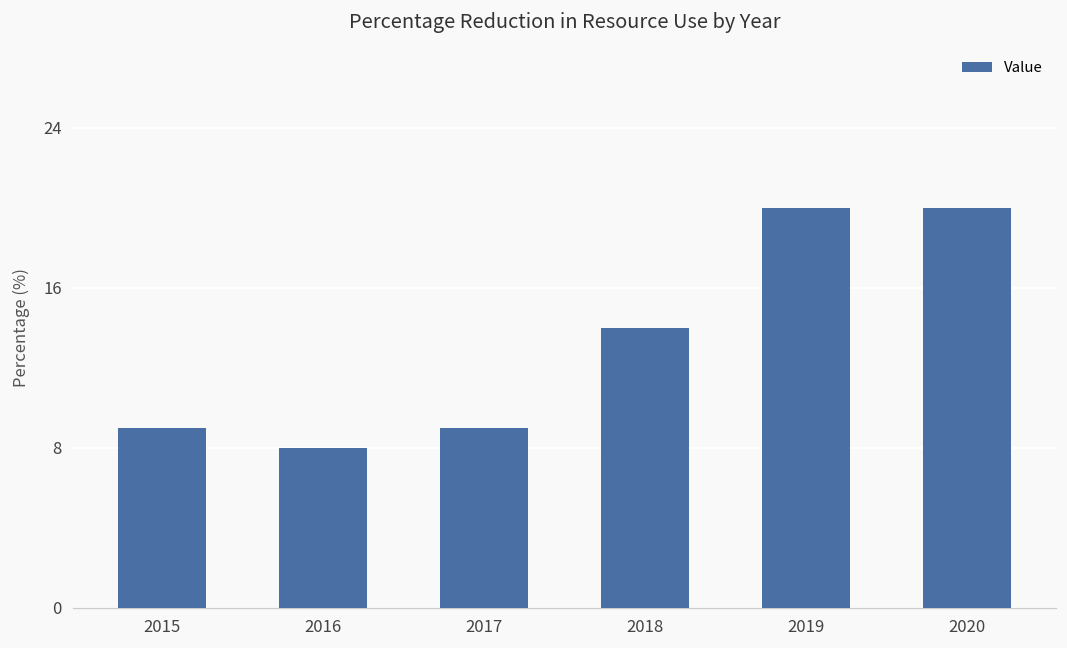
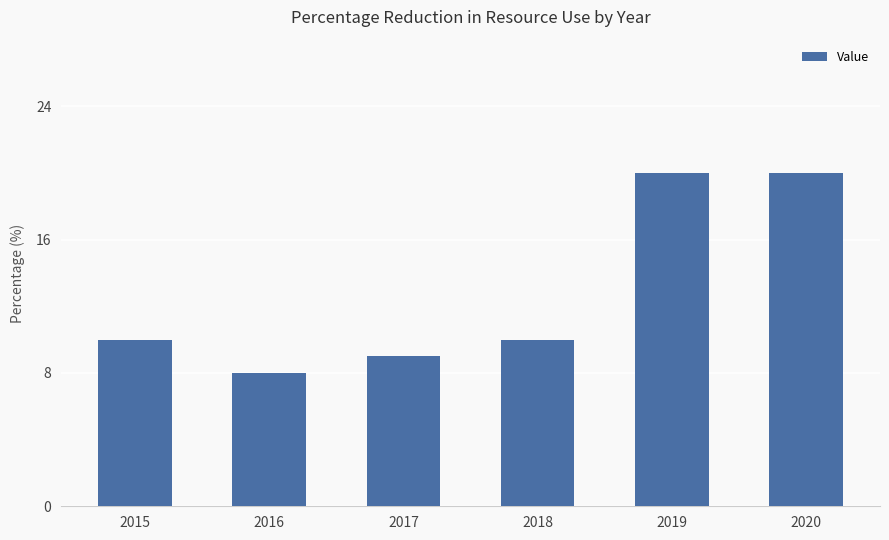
2015: 9 -> 10
2018: 14 -> 10
